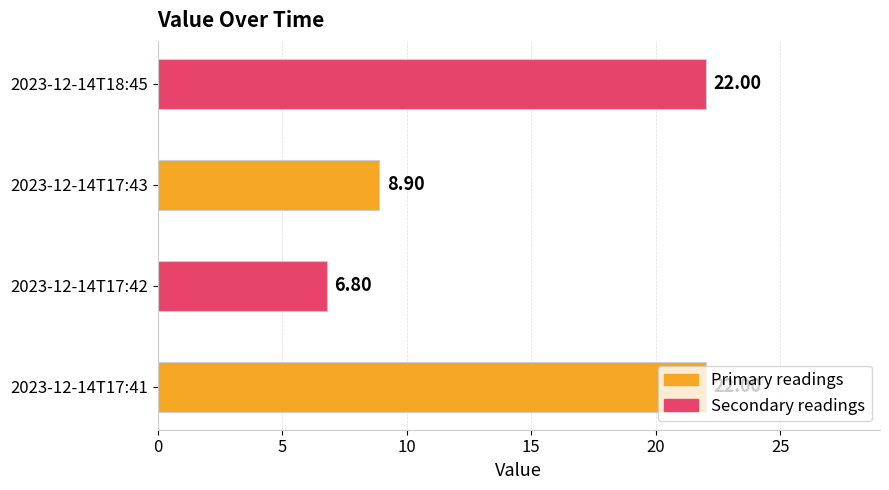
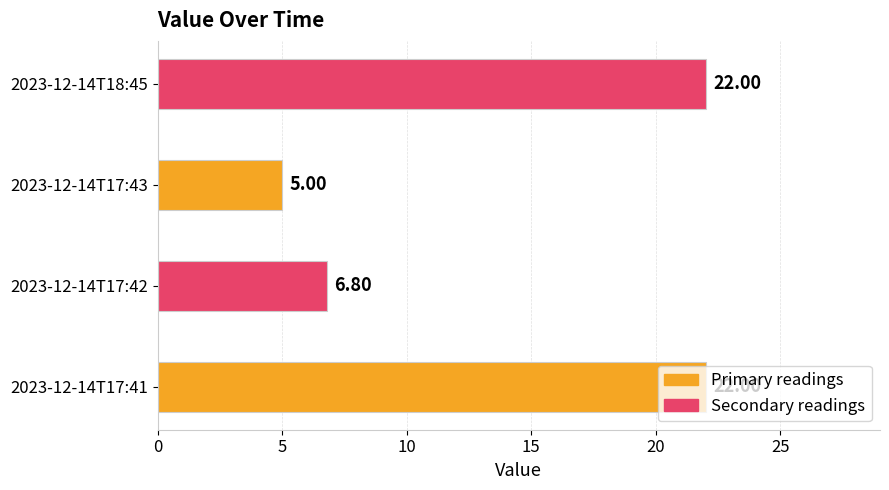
2023-12-14T17:43: 8.90 -> 5.00
